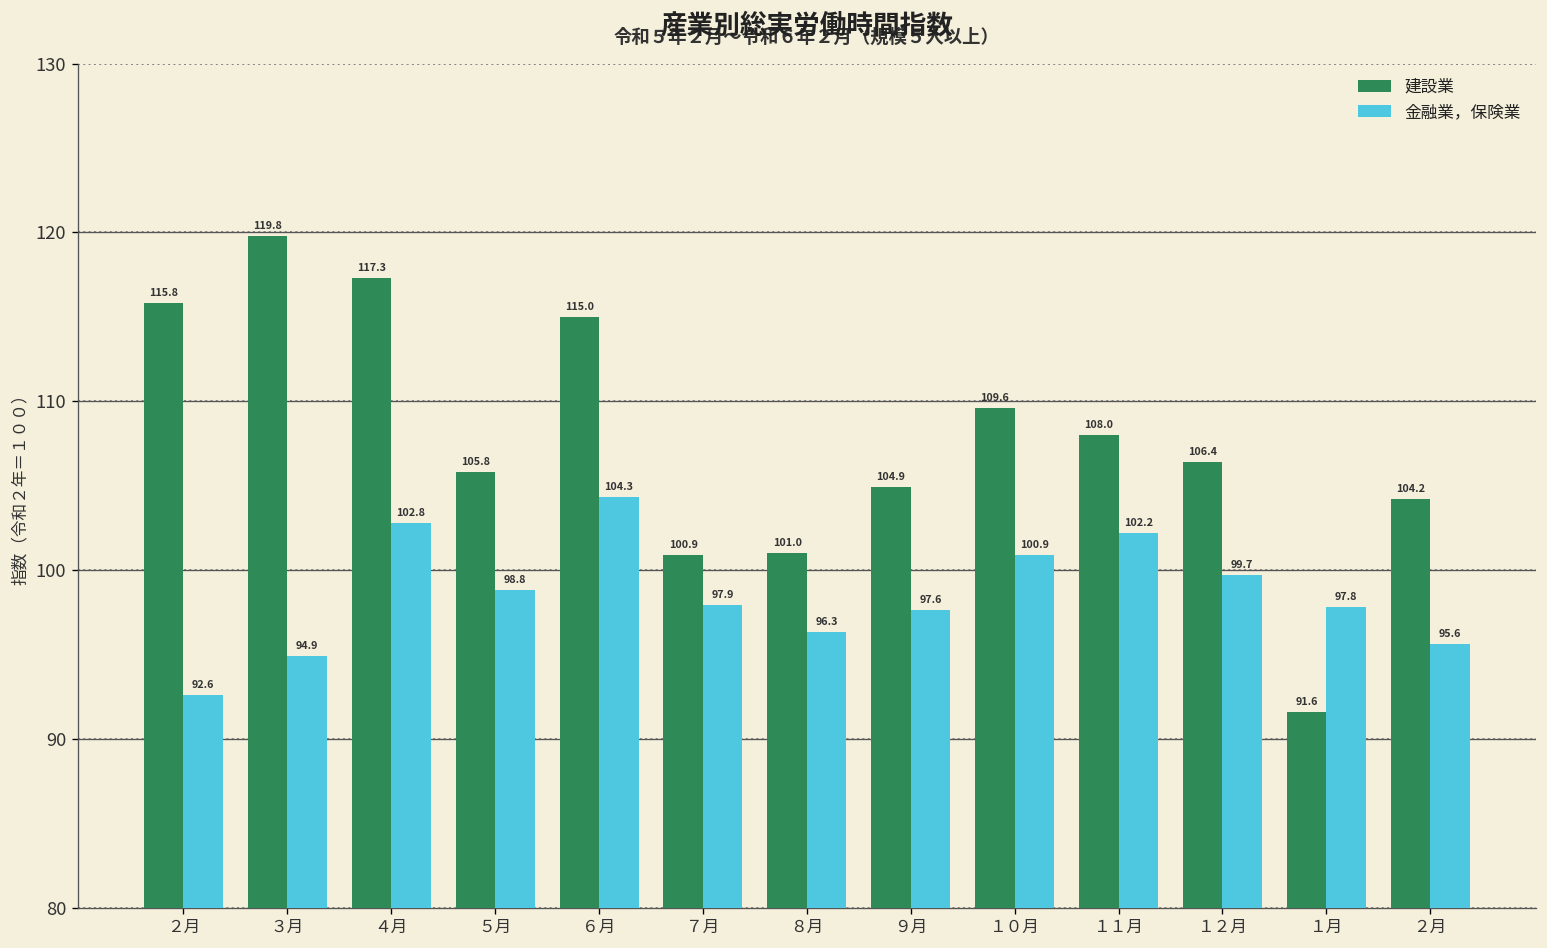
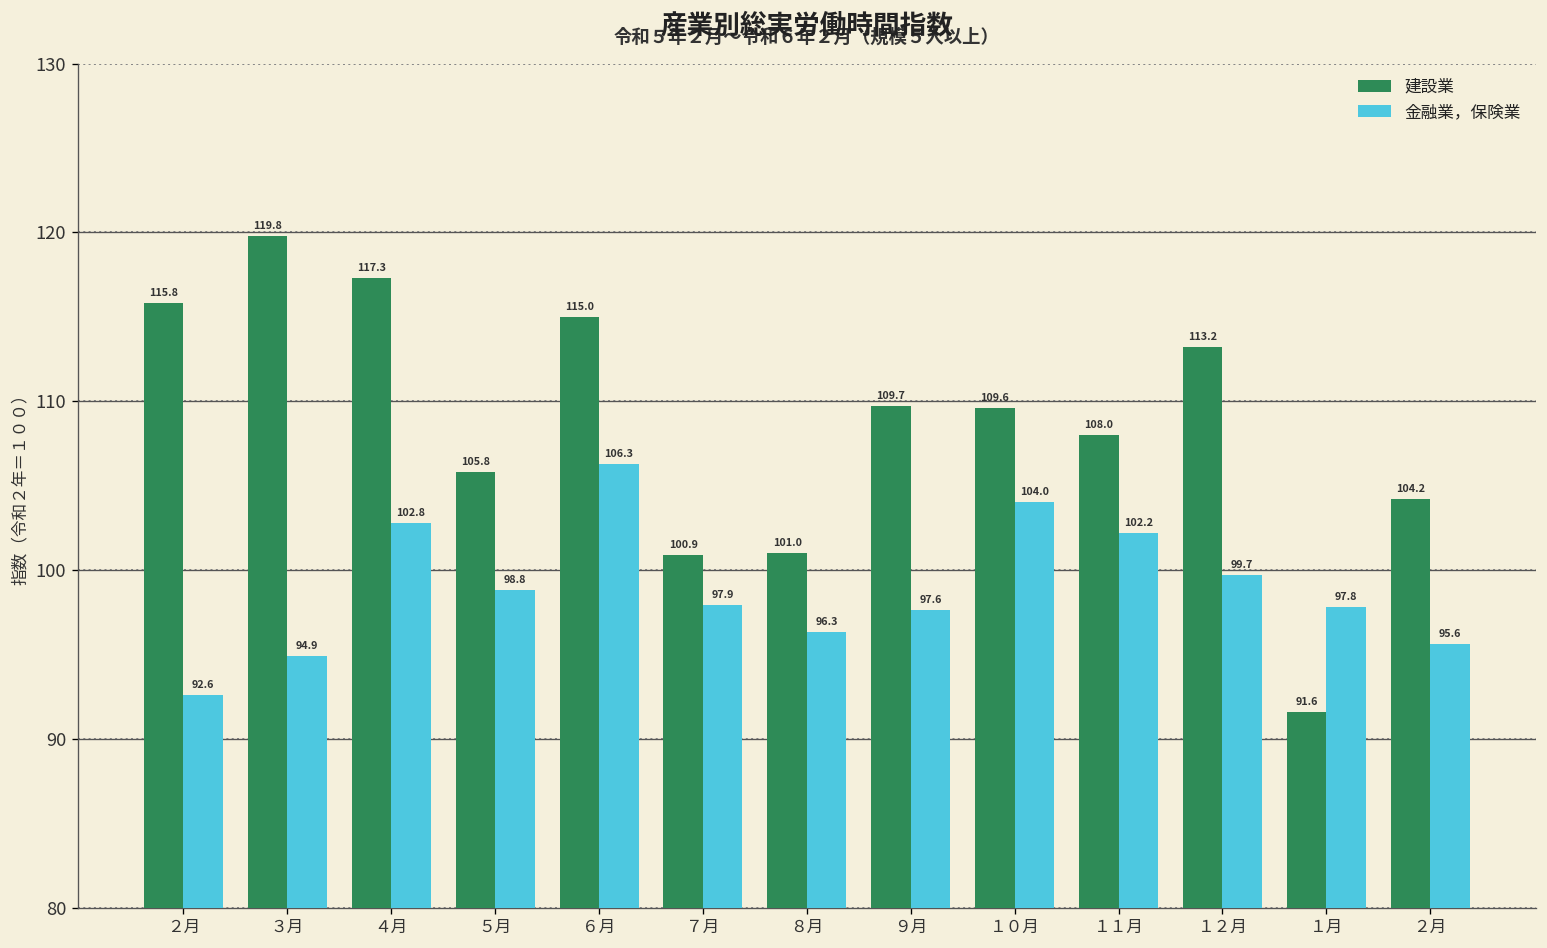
金融業，保険業, ６月: 104.3 -> 106.3
建設業, ９月: 104.9 -> 109.7
金融業，保険業, １０月: 100.9 -> 104.0
建設業, １２月: 106.4 -> 113.2
